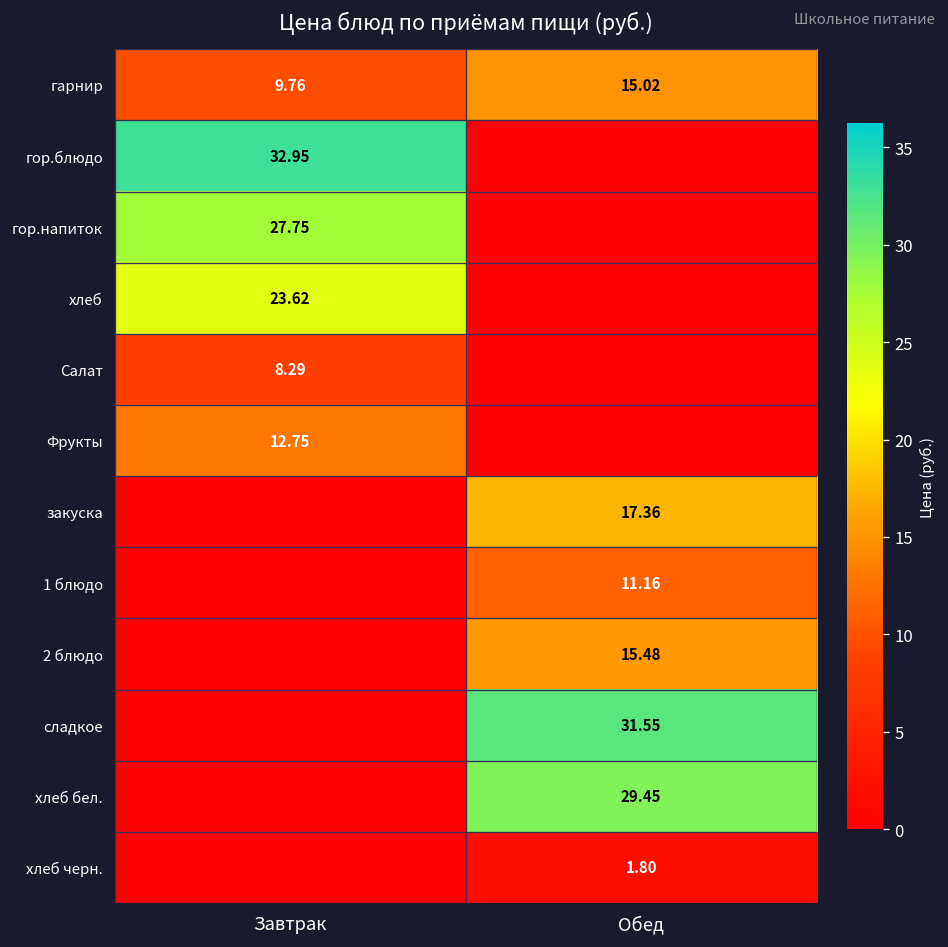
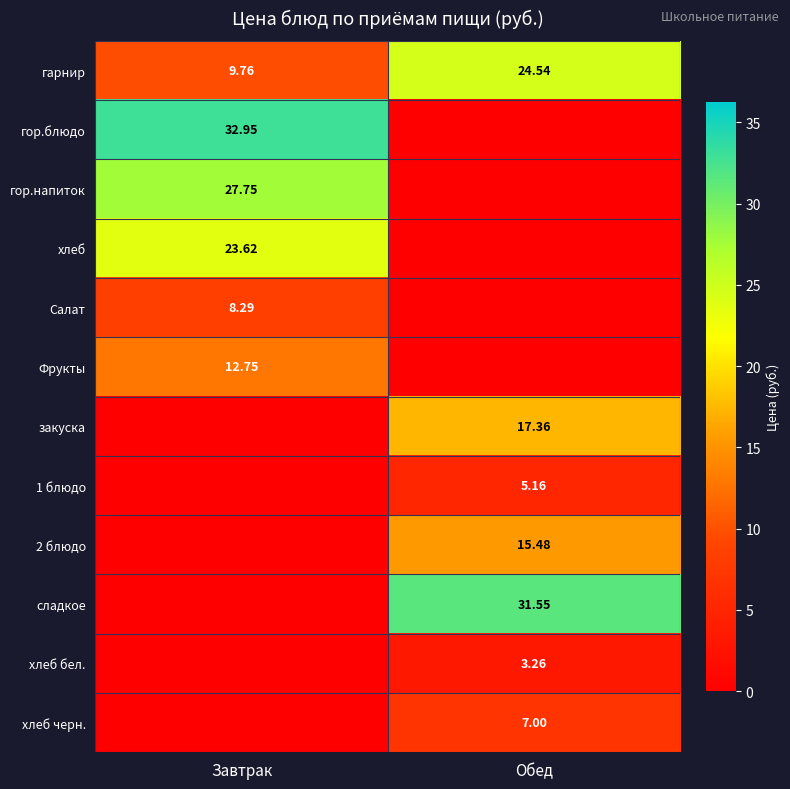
гарнир, Обед: 15.02 -> 24.54
1 блюдо, Обед: 11.16 -> 5.16
хлеб бел., Обед: 29.45 -> 3.26
хлеб черн., Обед: 1.80 -> 7.00
